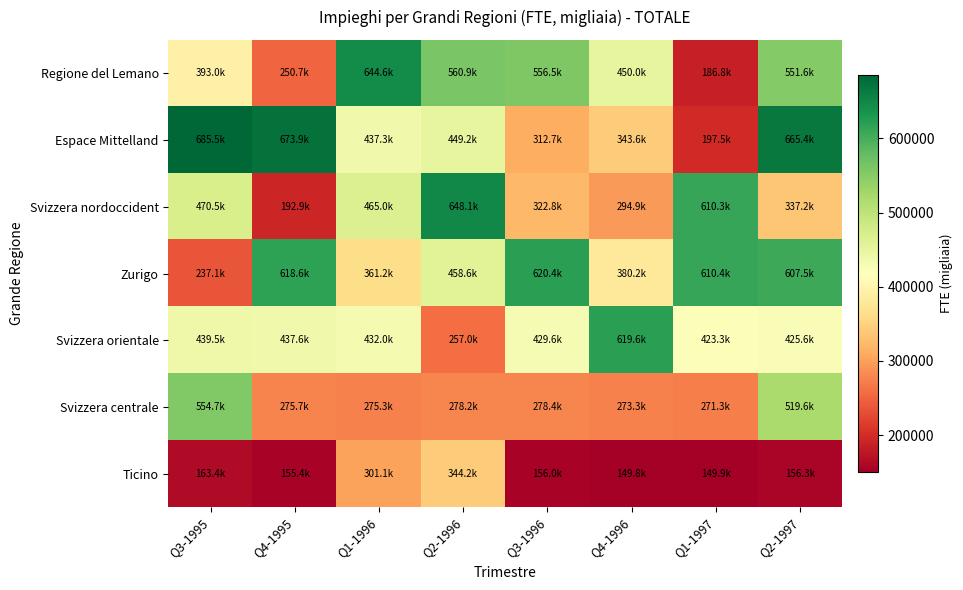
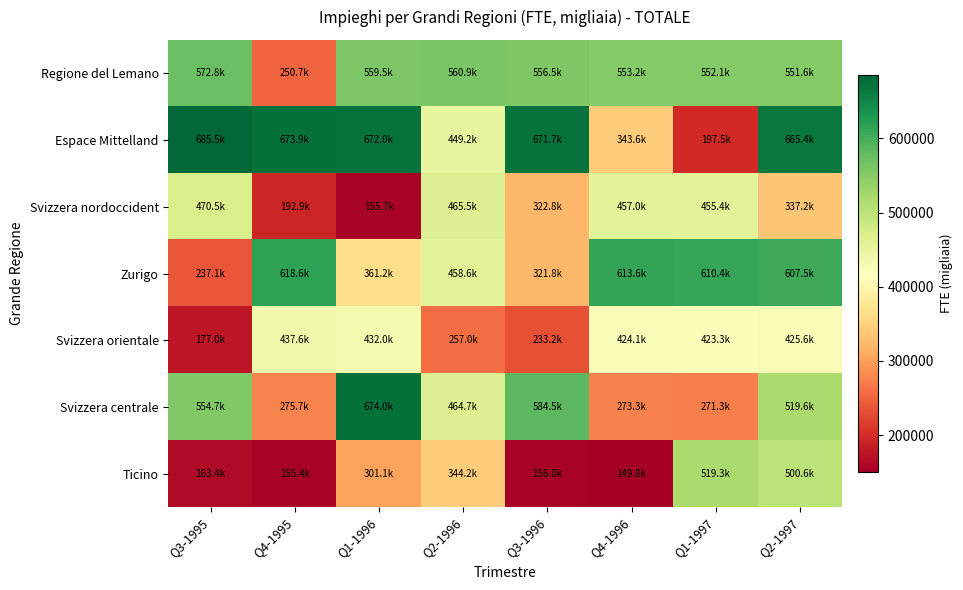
Regione del Lemano, Q3-1995: 393.0k -> 572.8k
Regione del Lemano, Q1-1996: 644.6k -> 559.5k
Regione del Lemano, Q4-1996: 450.0k -> 553.2k
Regione del Lemano, Q1-1997: 186.8k -> 552.1k
Espace Mittelland, Q1-1996: 437.3k -> 672.0k
Espace Mittelland, Q3-1996: 312.7k -> 671.7k
Svizzera nordoccident, Q1-1996: 465.0k -> 155.7k
Svizzera nordoccident, Q2-1996: 648.1k -> 465.5k
Svizzera nordoccident, Q4-1996: 294.9k -> 457.0k
Svizzera nordoccident, Q1-1997: 610.3k -> 455.4k
Zurigo, Q3-1996: 620.4k -> 321.8k
Zurigo, Q4-1996: 380.2k -> 613.6k
Svizzera orientale, Q3-1995: 439.5k -> 177.0k
Svizzera orientale, Q3-1996: 429.6k -> 233.2k
Svizzera orientale, Q4-1996: 619.6k -> 424.1k
Svizzera centrale, Q1-1996: 275.3k -> 674.0k
Svizzera centrale, Q2-1996: 278.2k -> 464.7k
Svizzera centrale, Q3-1996: 278.4k -> 584.5k
Ticino, Q1-1997: 149.9k -> 519.3k
Ticino, Q2-1997: 156.3k -> 500.6k
